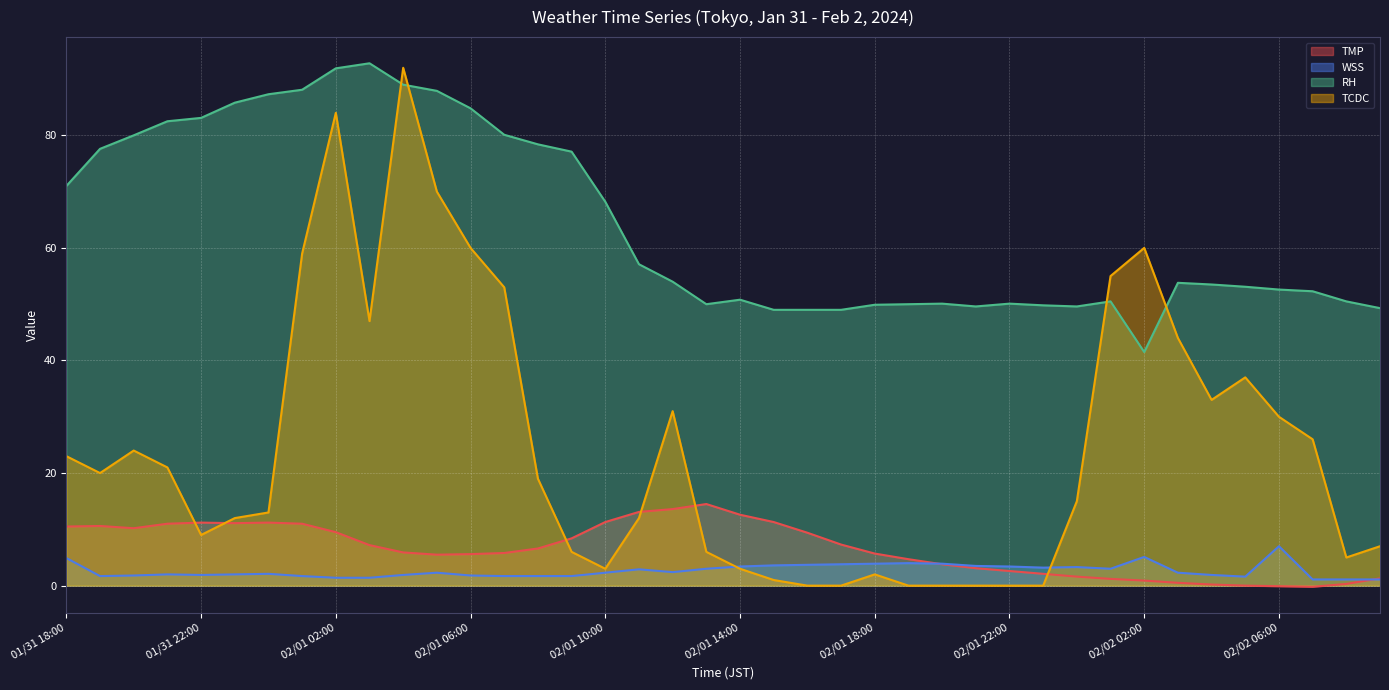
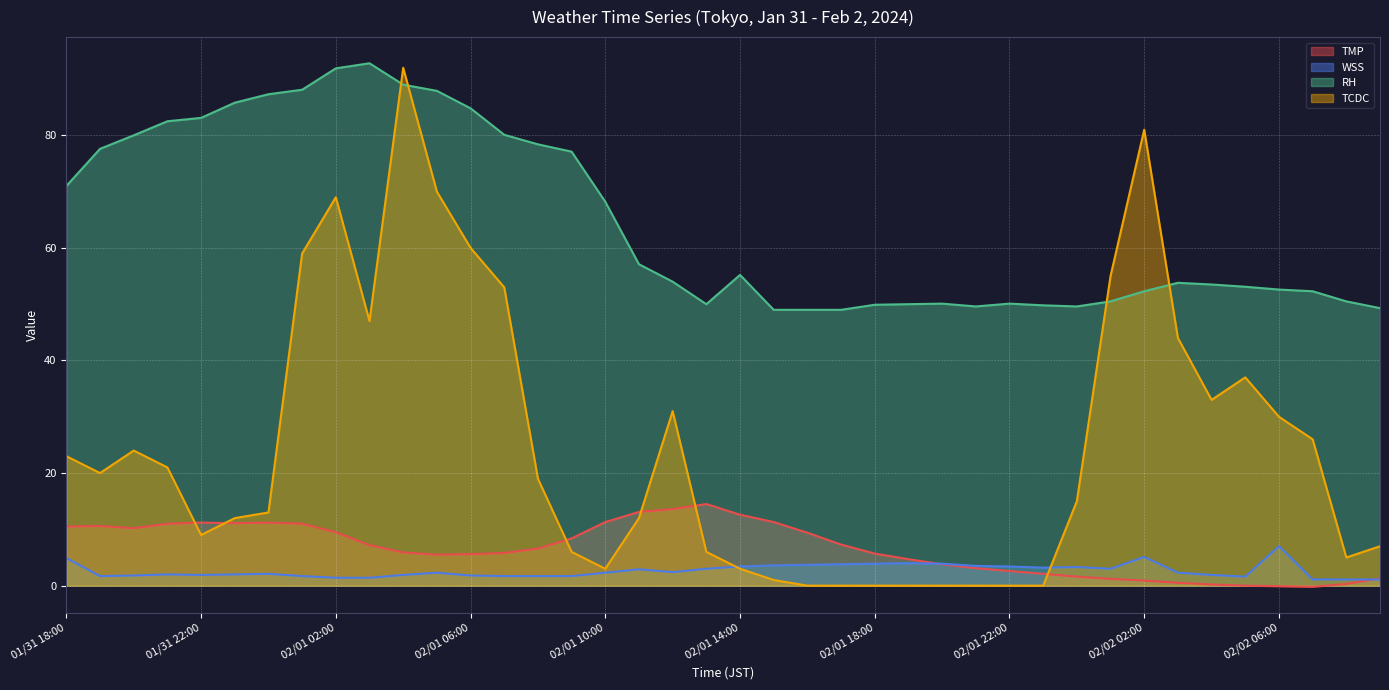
TCDC, 02/01 02:00: 84 -> 69
RH, 02/01 14:00: 51 -> 55
TCDC, 02/01 18:00: 2 -> 0
RH, 02/02 02:00: 42 -> 52
TCDC, 02/02 02:00: 60 -> 81
